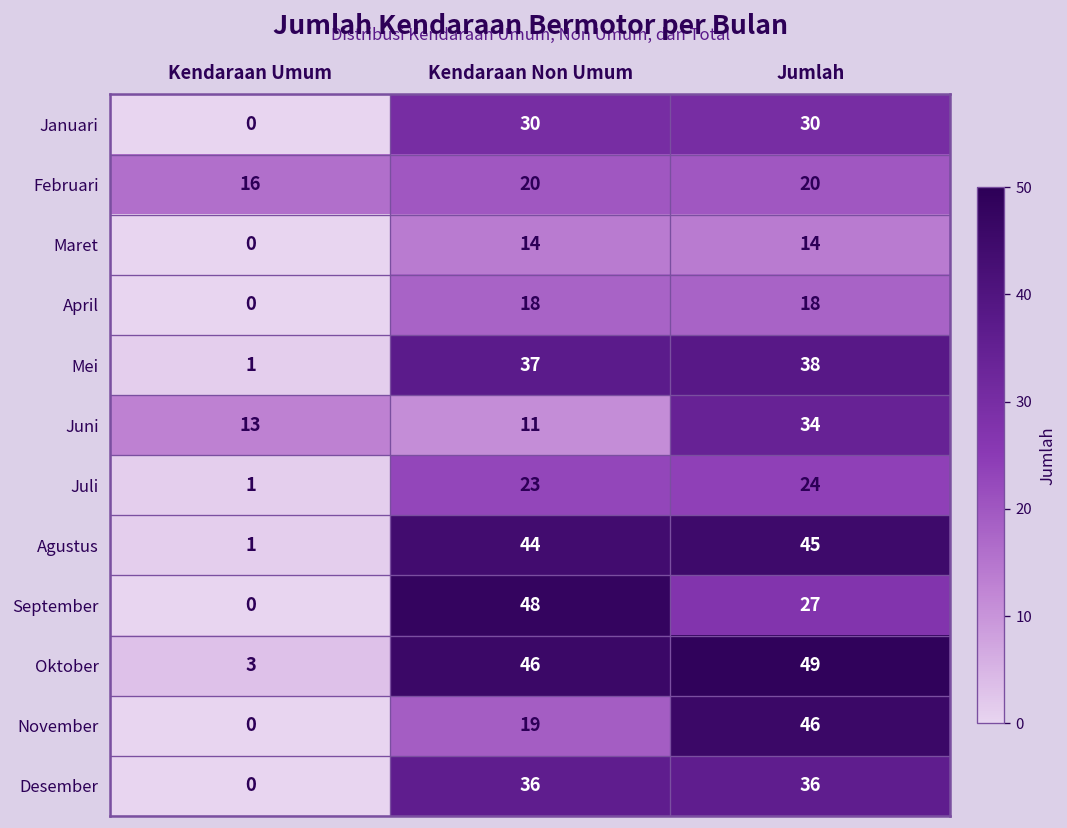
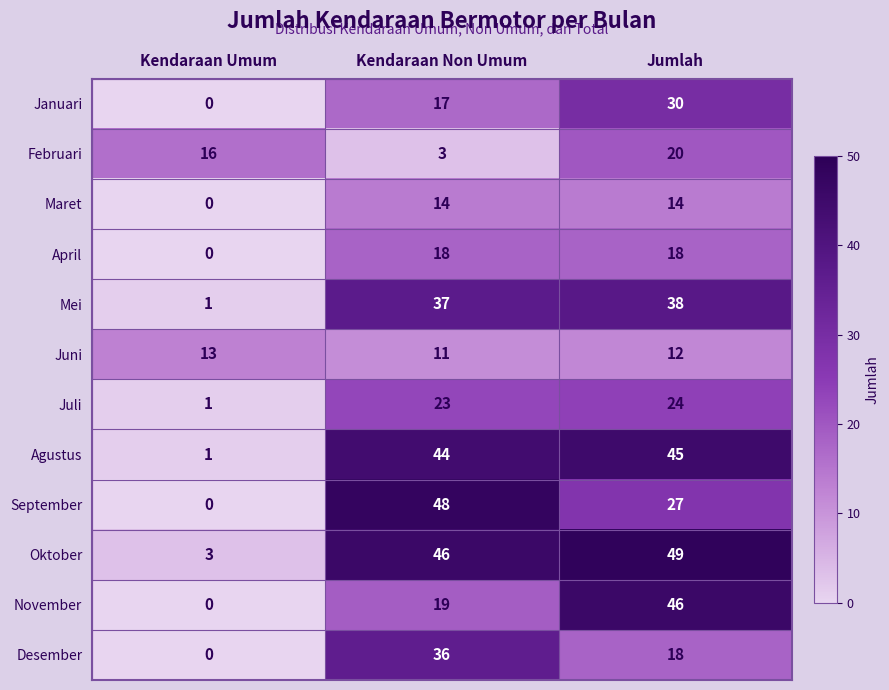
Januari, Kendaraan Non Umum: 30 -> 17
Februari, Kendaraan Non Umum: 20 -> 3
Juni, Jumlah: 34 -> 12
Desember, Jumlah: 36 -> 18
